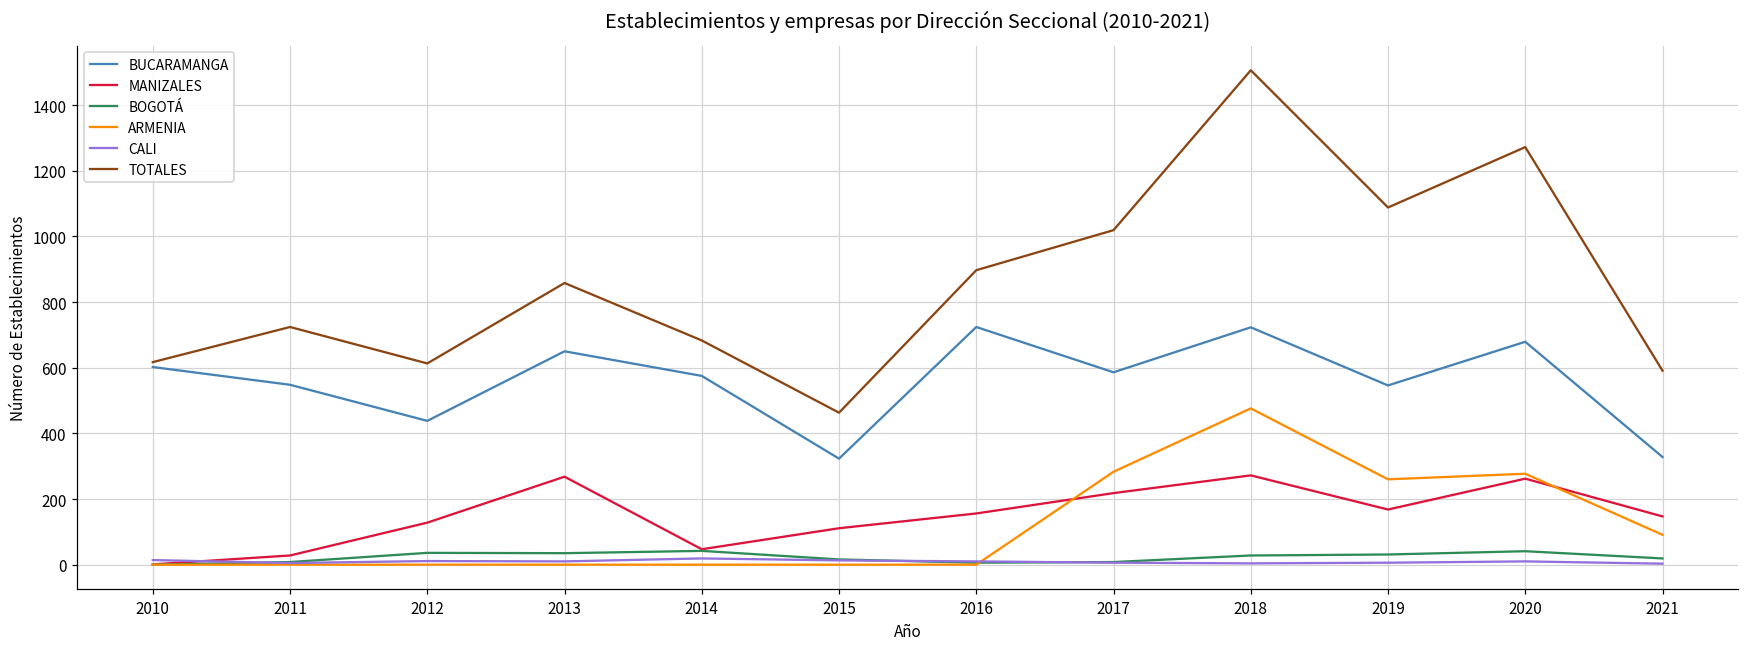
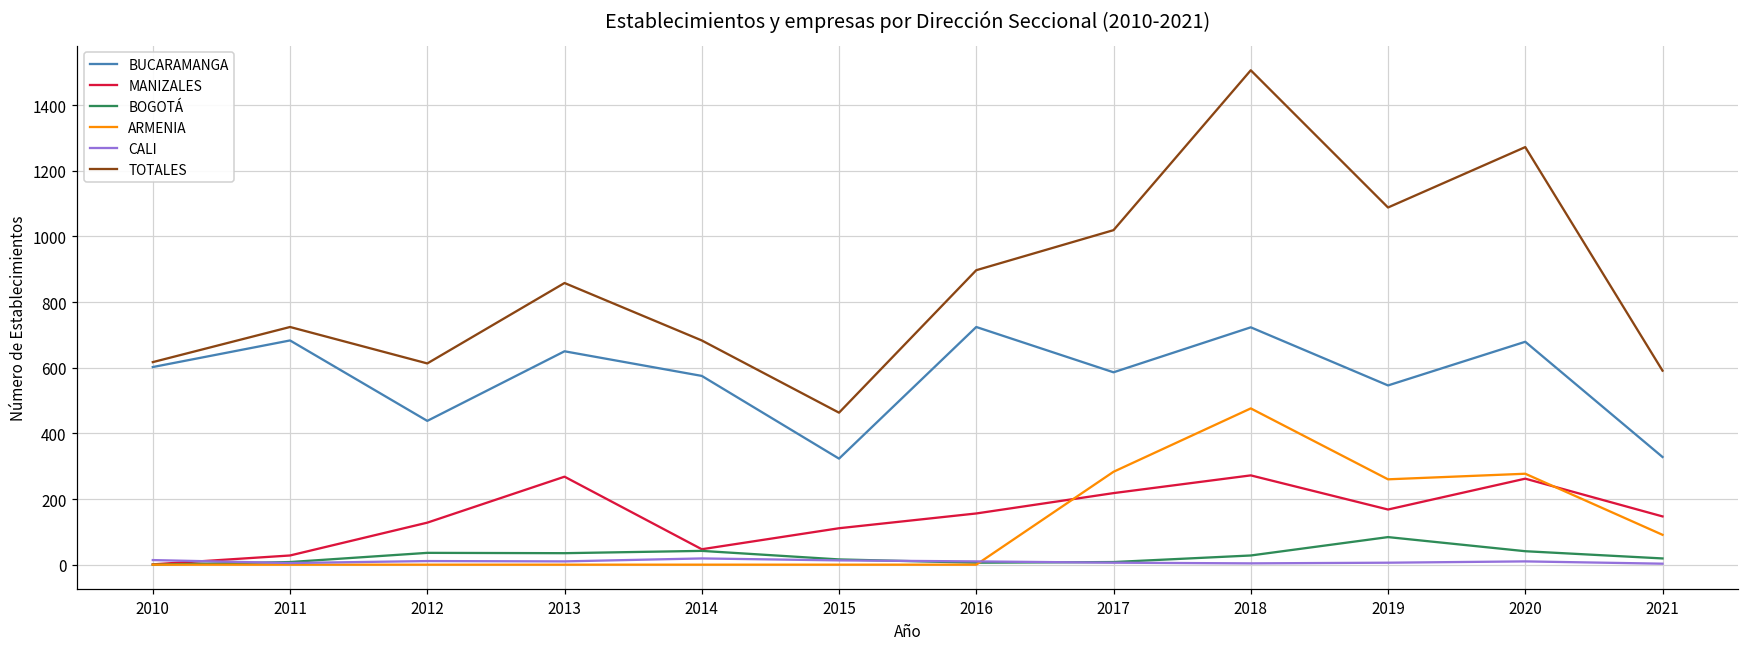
BUCARAMANGA, 2011: 550 -> 680
BOGOTÁ, 2019: 30 -> 80
